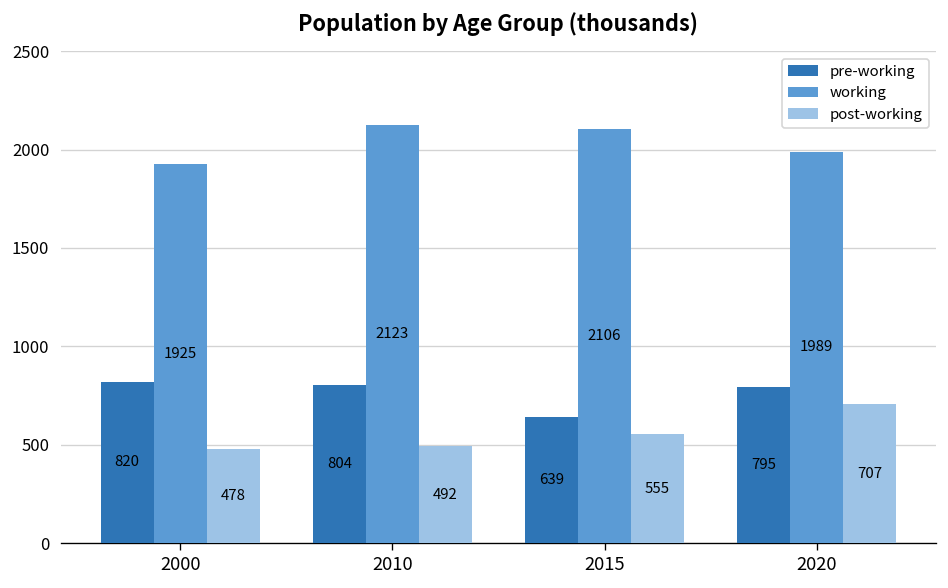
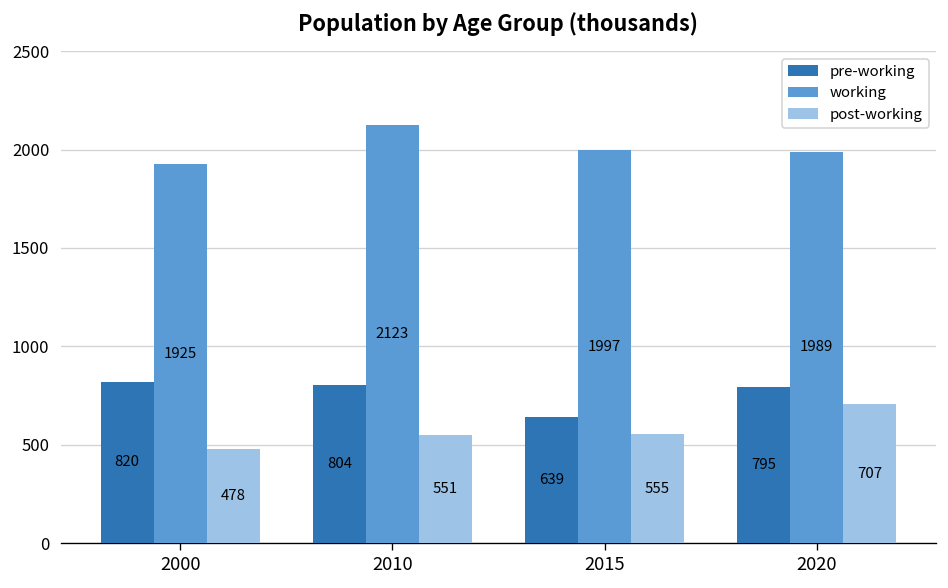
post-working, 2010: 492 -> 551
working, 2015: 2106 -> 1997
